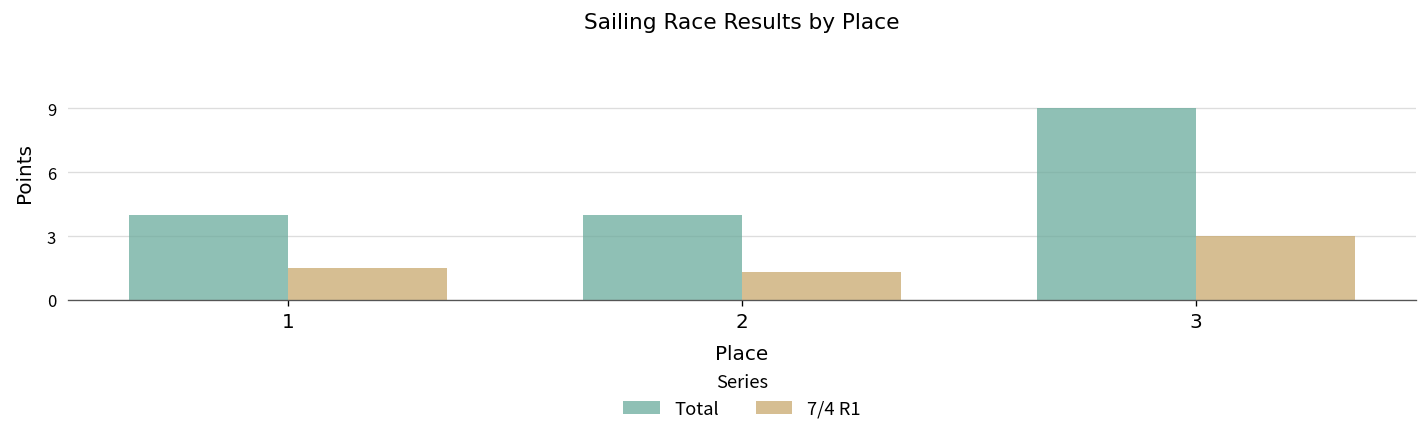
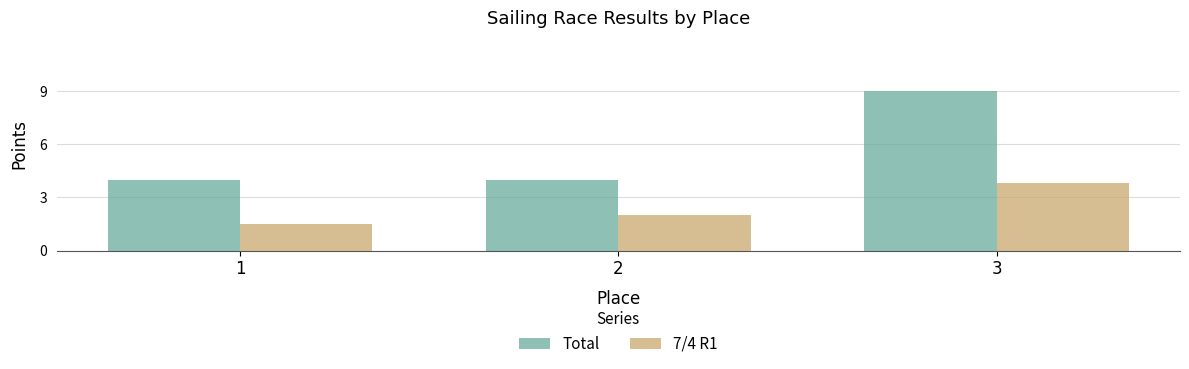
7/4 R1, 2: 1.3 -> 2.0
7/4 R1, 3: 3.0 -> 3.8
